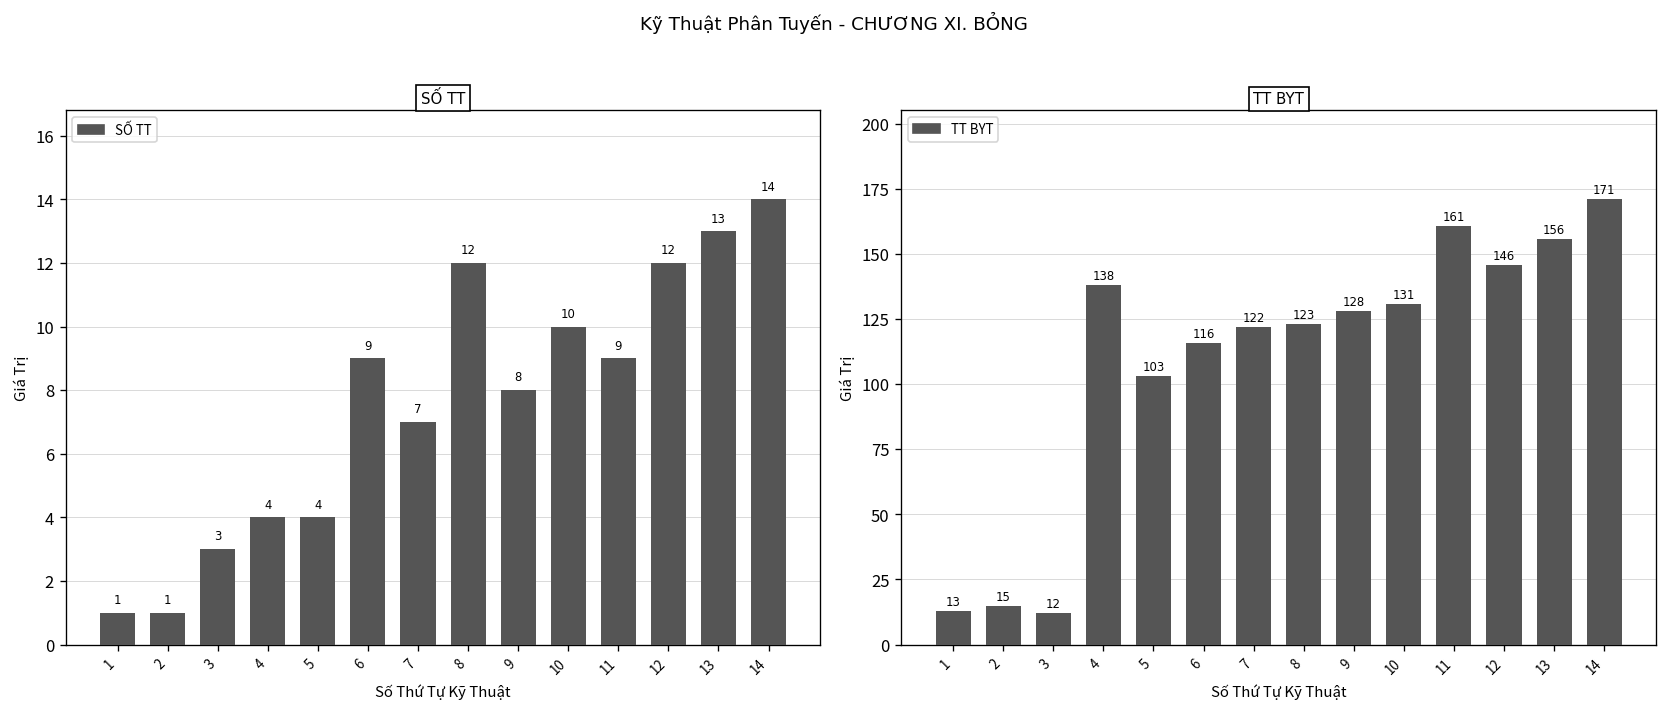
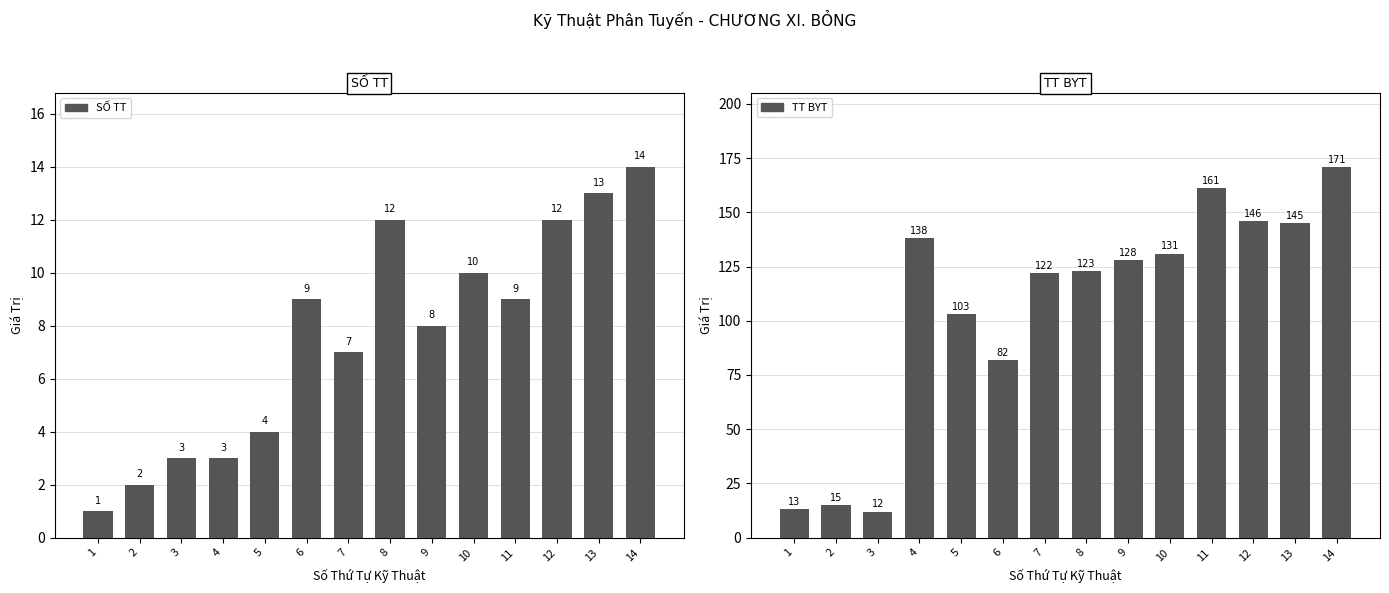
SỐ TT, 2: 1 -> 2
SỐ TT, 4: 4 -> 3
TT BYT, 6: 116 -> 82
TT BYT, 13: 156 -> 145
